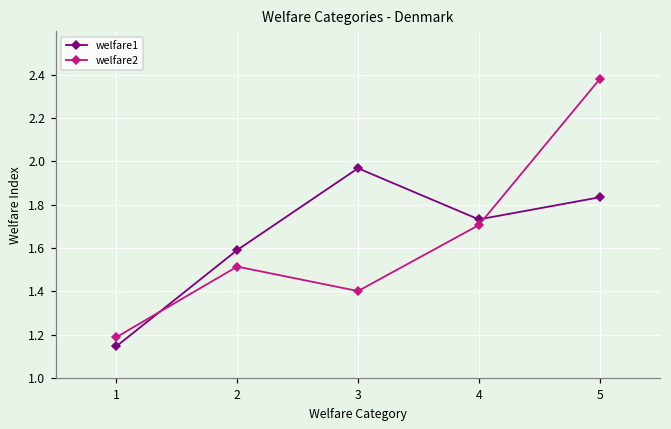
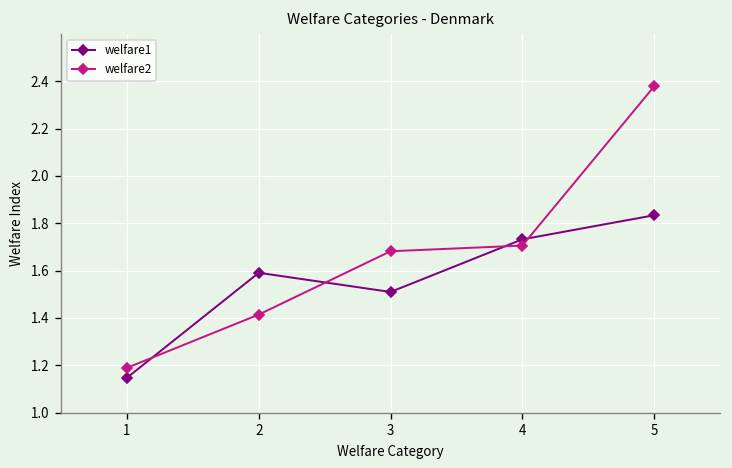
welfare2, 2: 1.51 -> 1.41
welfare1, 3: 1.97 -> 1.51
welfare2, 3: 1.40 -> 1.68
